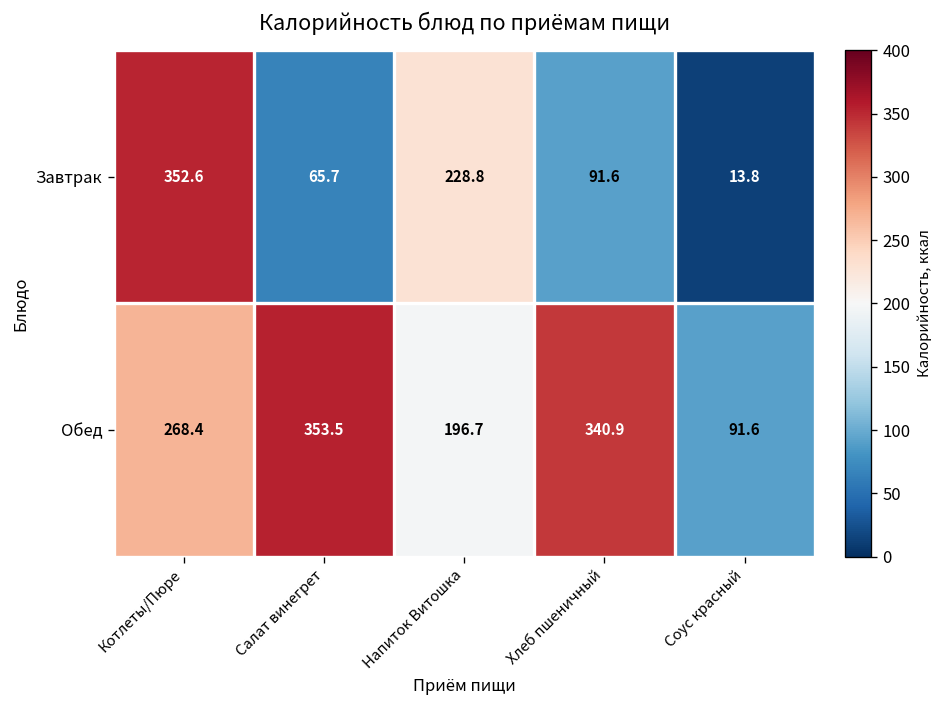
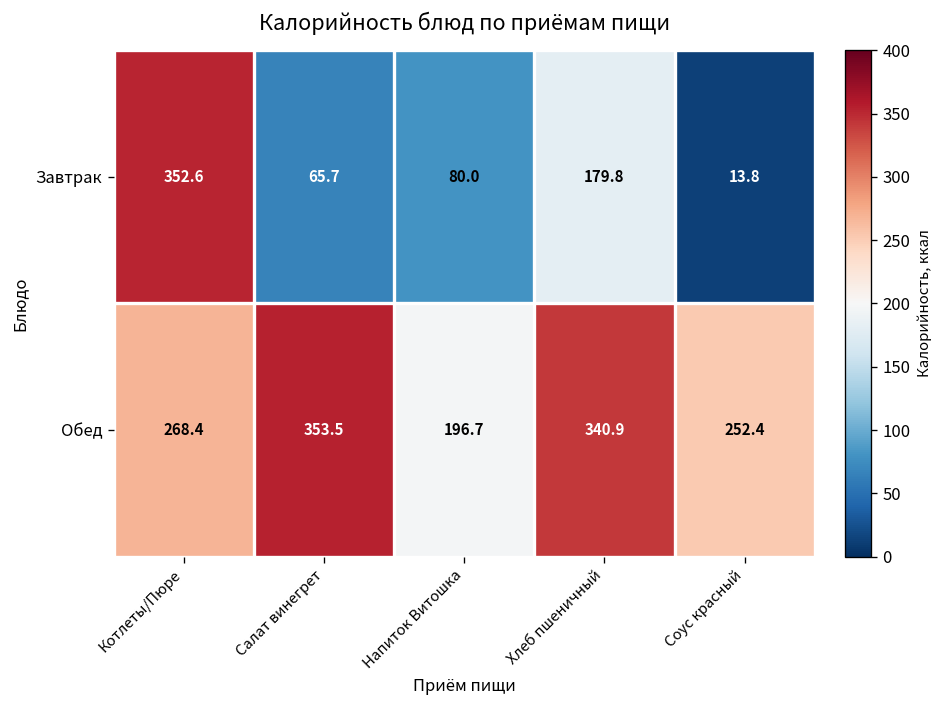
Завтрак, Напиток Витошка: 228.8 -> 80.0
Завтрак, Хлеб пшеничный: 91.6 -> 179.8
Обед, Соус красный: 91.6 -> 252.4
